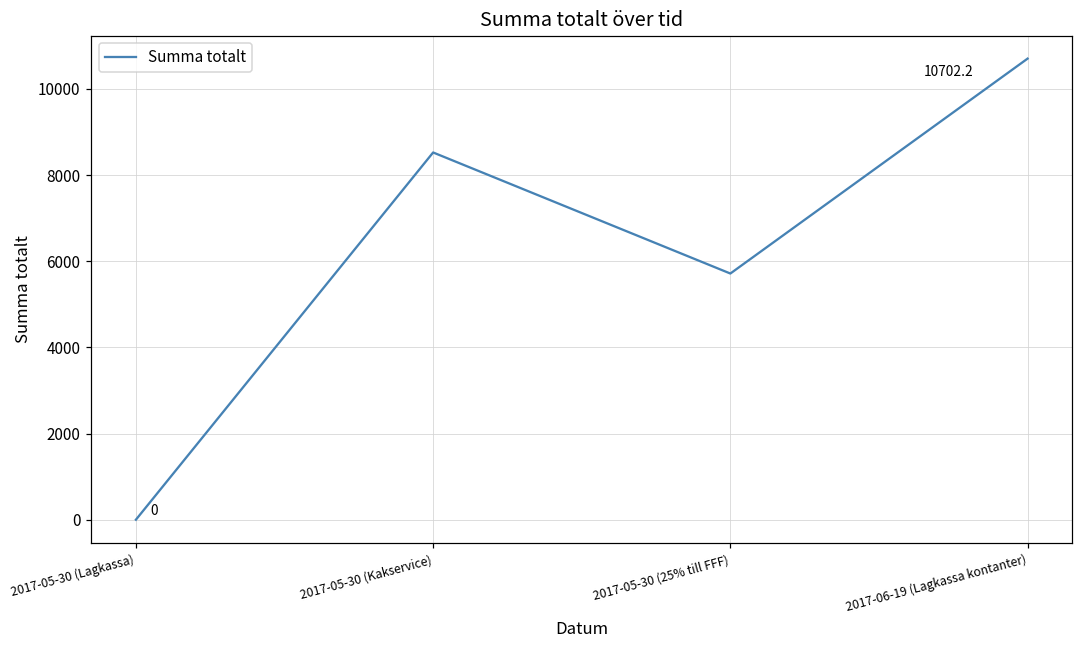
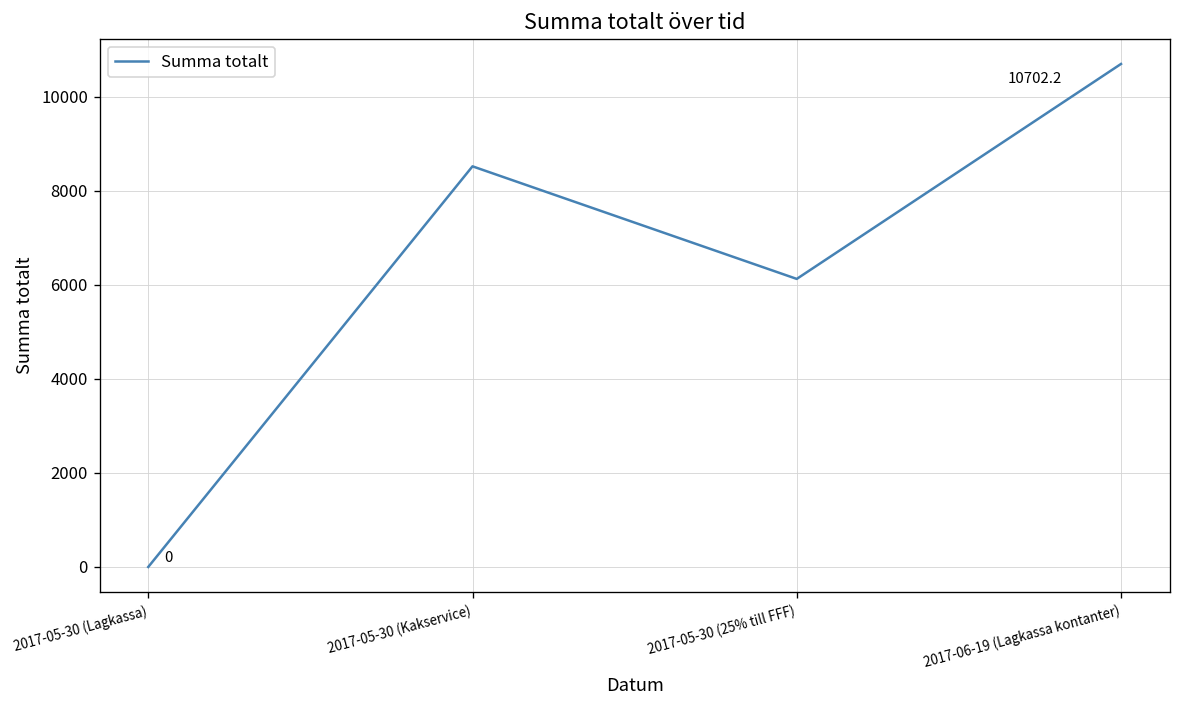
2017-05-30 (25% till FFF): 5700 -> 6100
